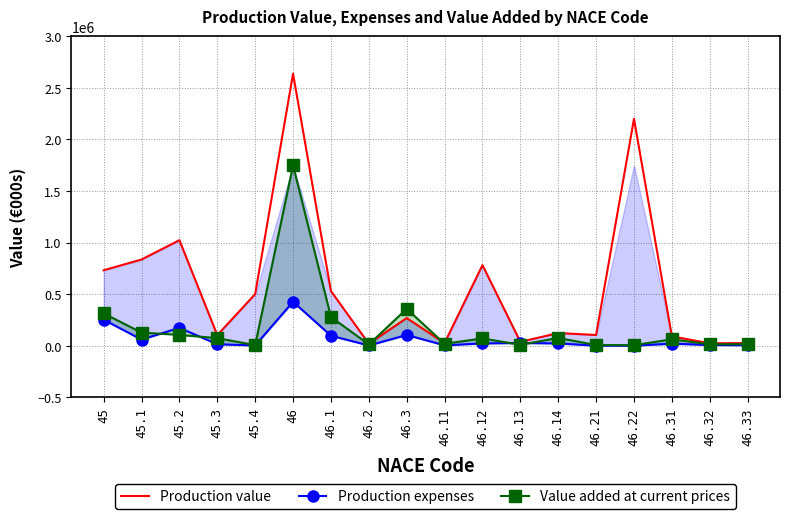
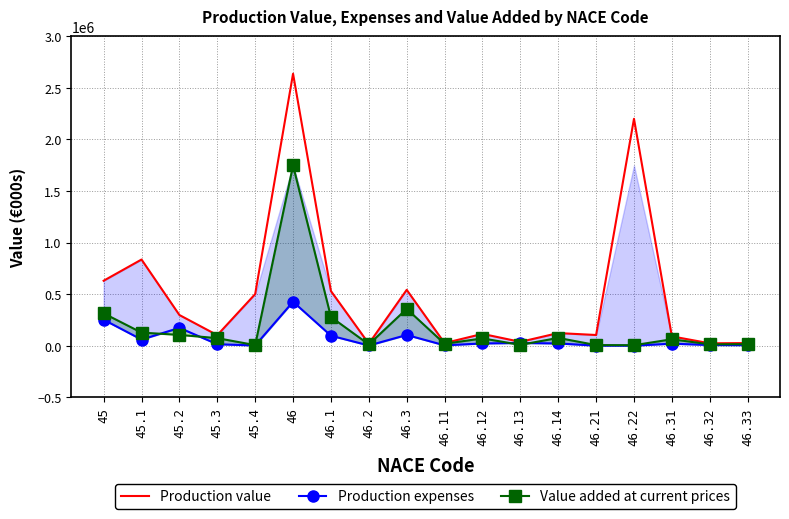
Production value, 45: 730000 -> 630000
Production value, 45.2: 1020000 -> 300000
Production value, 46.3: 270000 -> 540000
Production value, 46.12: 780000 -> 120000
